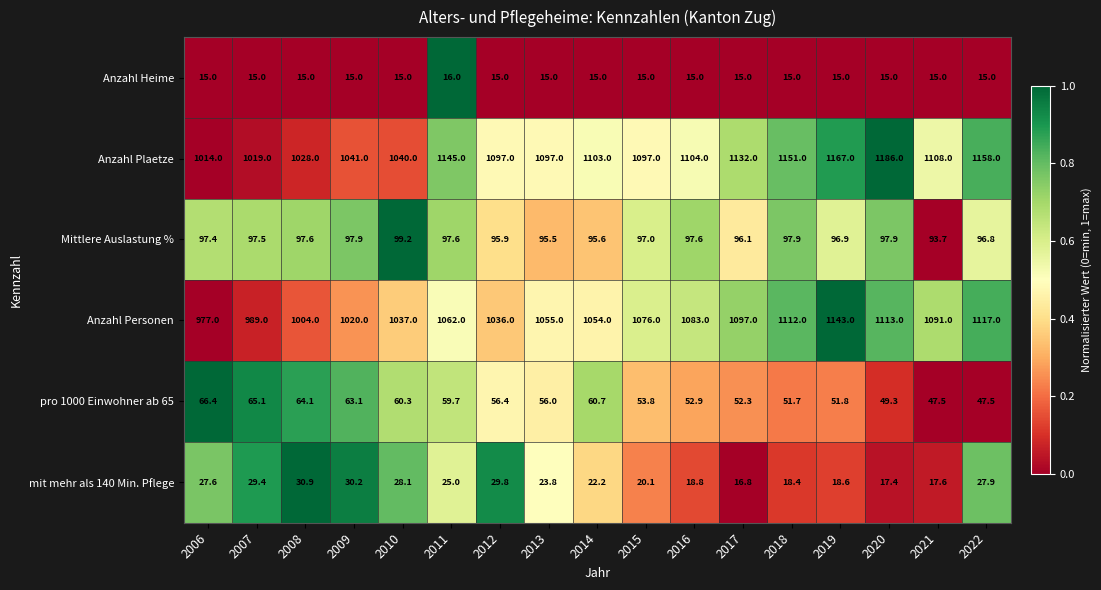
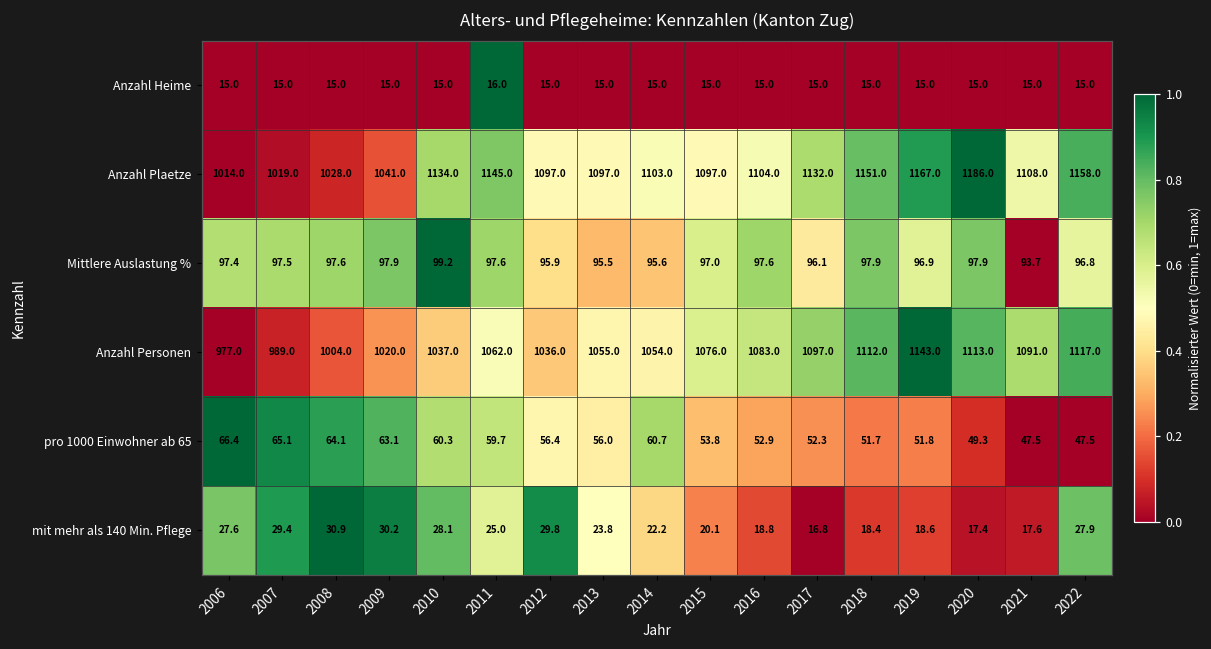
Anzahl Plaetze, 2010: 1040.0 -> 1134.0
